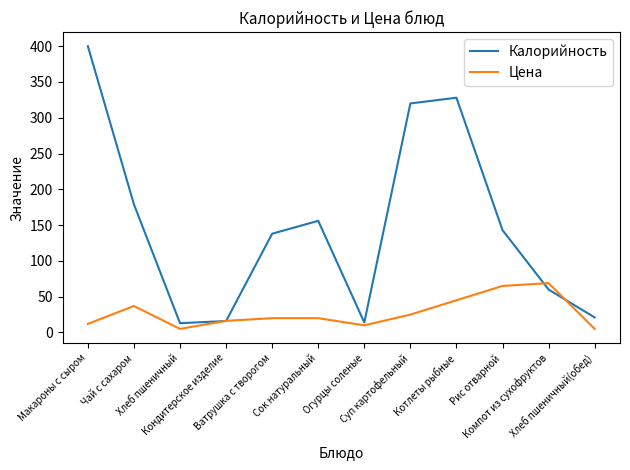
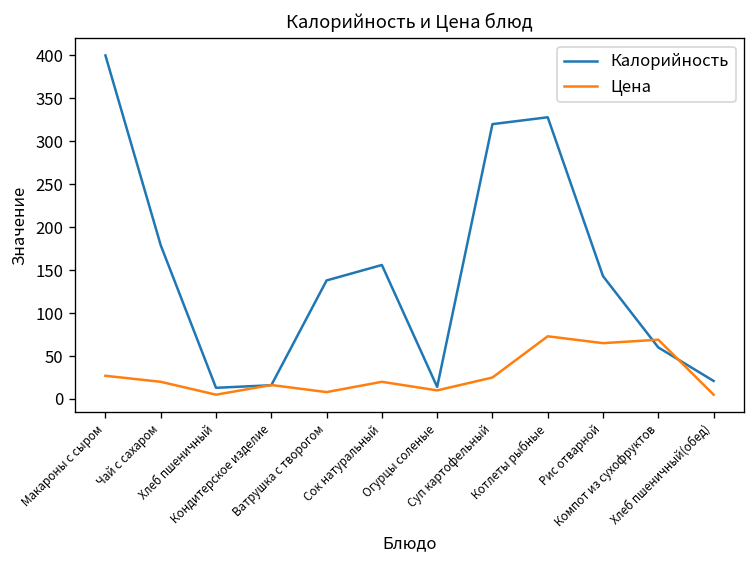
Цена, Макароны с сыром: 10 -> 30
Цена, Чай с сахаром: 40 -> 20
Цена, Ватрушка с творогом: 20 -> 10
Цена, Котлеты рыбные: 50 -> 70
